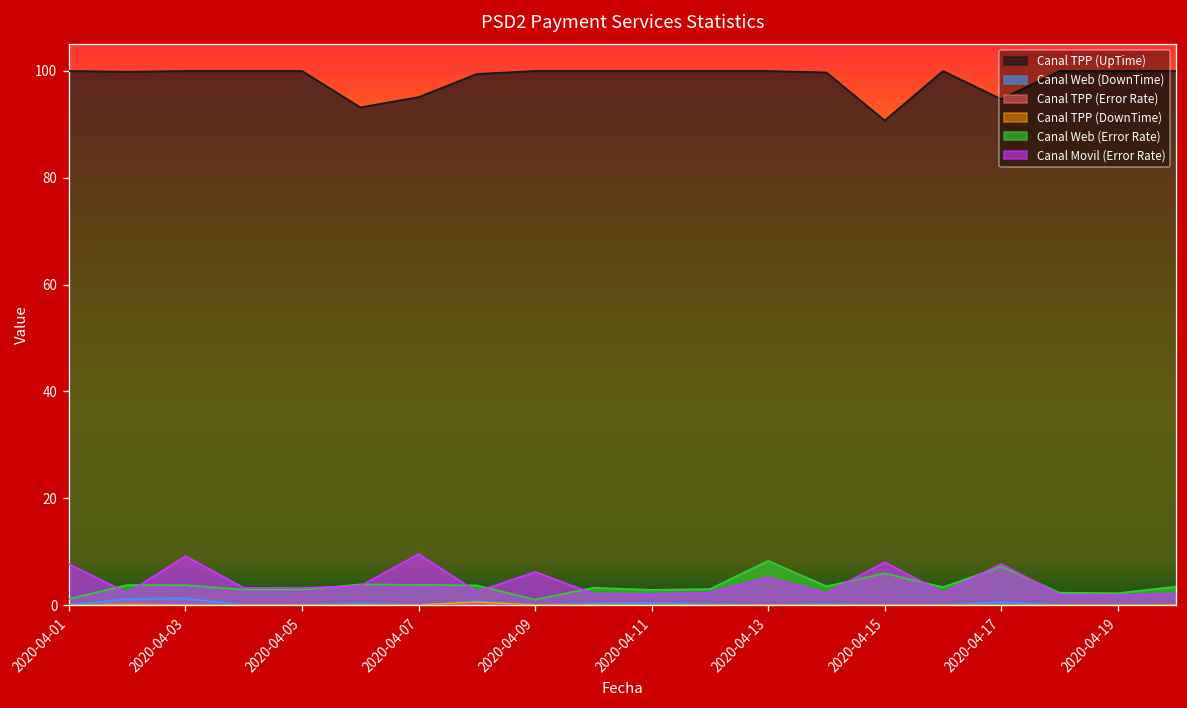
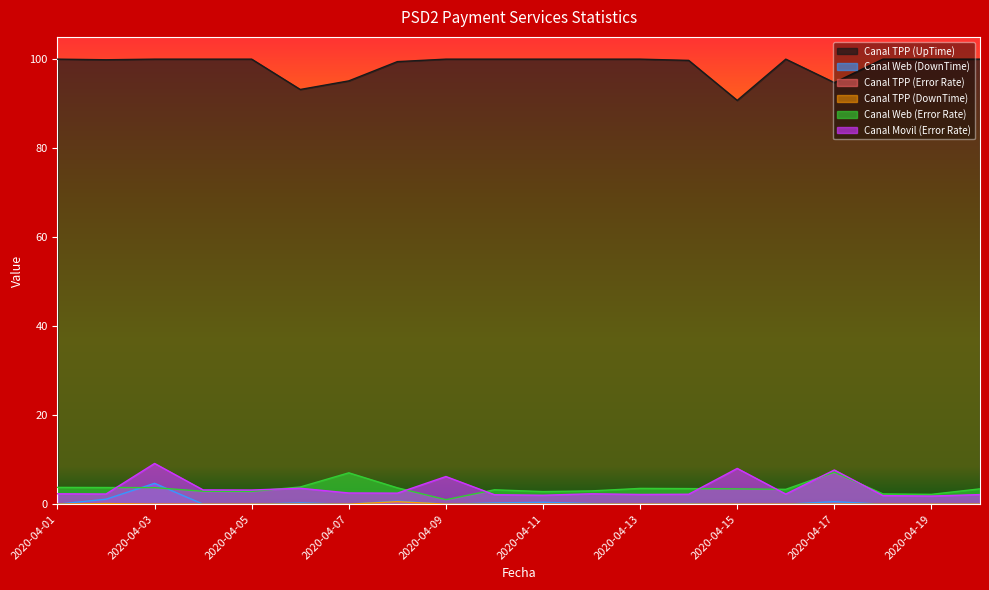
Canal Web (Error Rate), 2020-04-01: 1 -> 4
Canal Movil (Error Rate), 2020-04-01: 8 -> 2
Canal Web (DownTime), 2020-04-03: 1 -> 5
Canal Web (Error Rate), 2020-04-07: 4 -> 7
Canal Movil (Error Rate), 2020-04-07: 10 -> 3
Canal Web (Error Rate), 2020-04-13: 8 -> 4
Canal Movil (Error Rate), 2020-04-13: 5 -> 2
Canal Web (Error Rate), 2020-04-15: 6 -> 3
